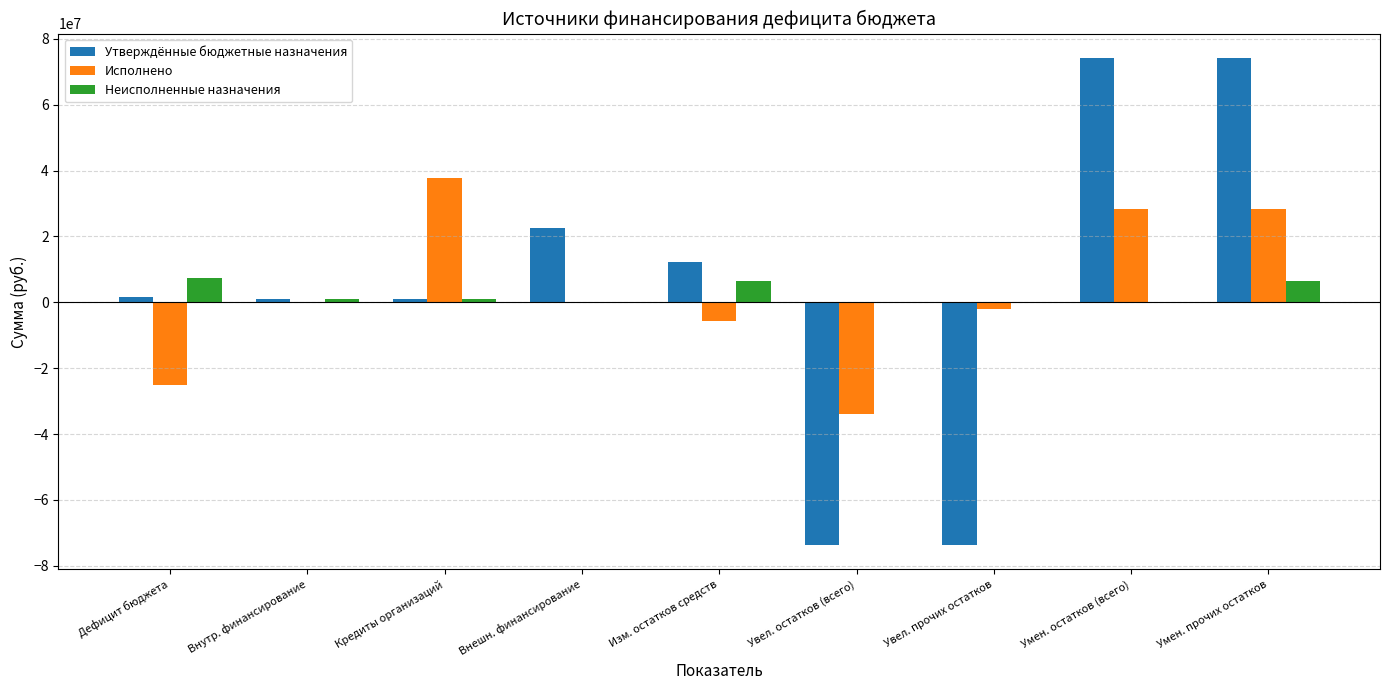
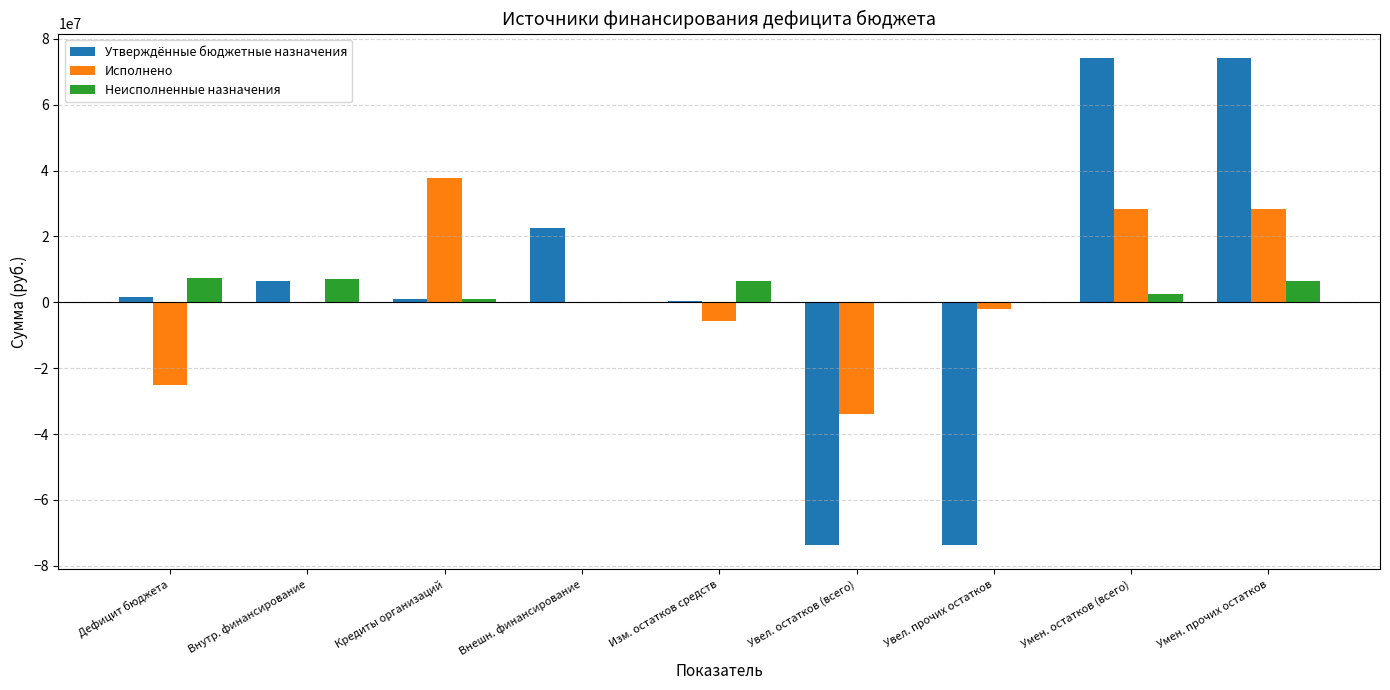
Утверждённые бюджетные назначения, Внутр. финансирование: 1000000 -> 6000000
Неисполненные назначения, Внутр. финансирование: 1000000 -> 7000000
Утверждённые бюджетные назначения, Изм. остатков средств: 12000000 -> 1000000
Неисполненные назначения, Умен. остатков (всего): 0 -> 3000000
